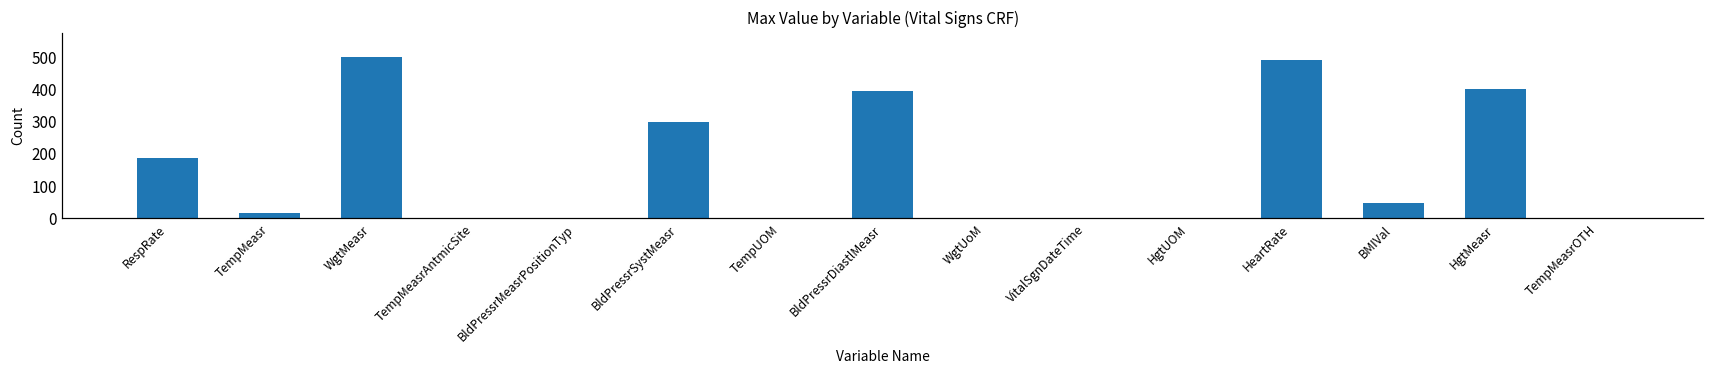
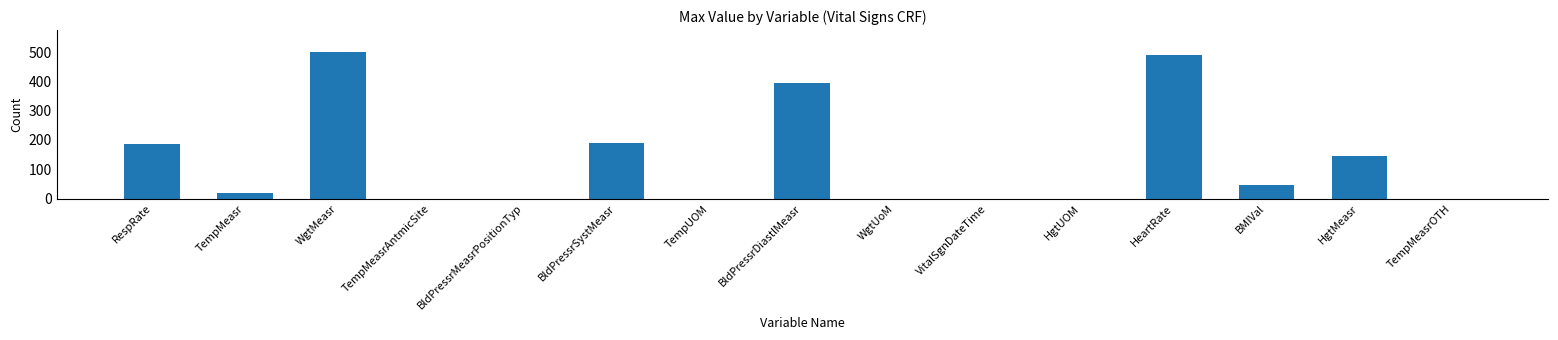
BldPressrSystMeasr: 300 -> 190
HgtMeasr: 400 -> 140
